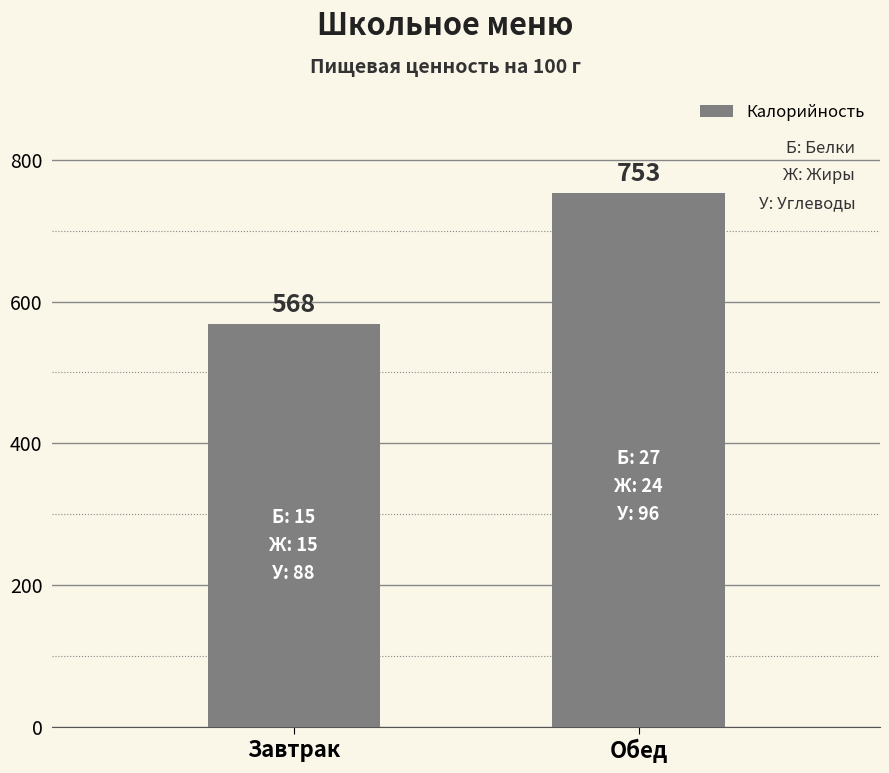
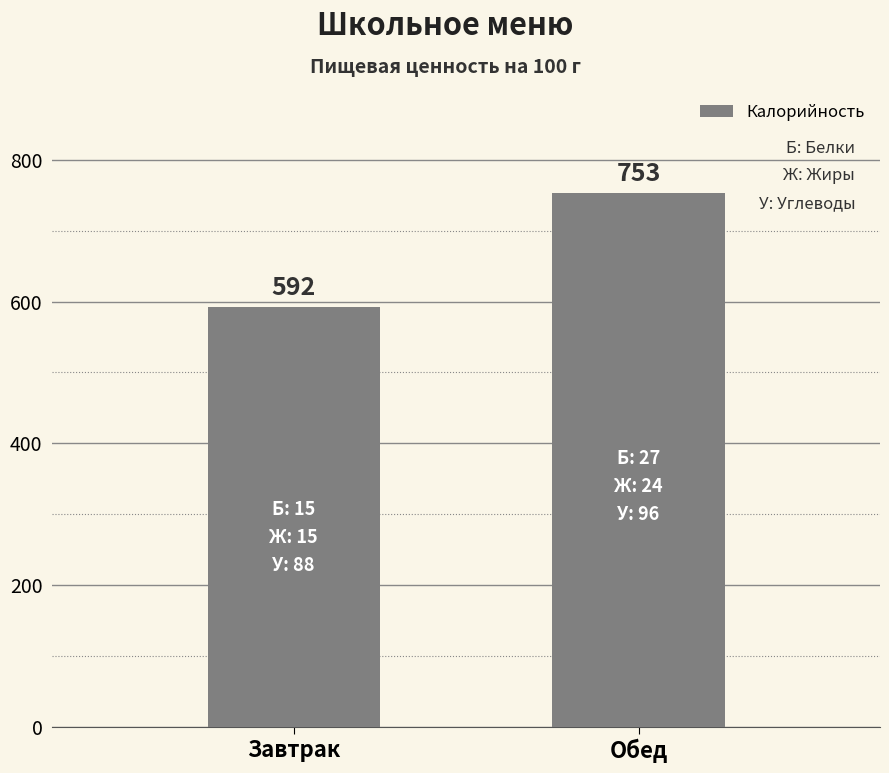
Завтрак: 568 -> 592
